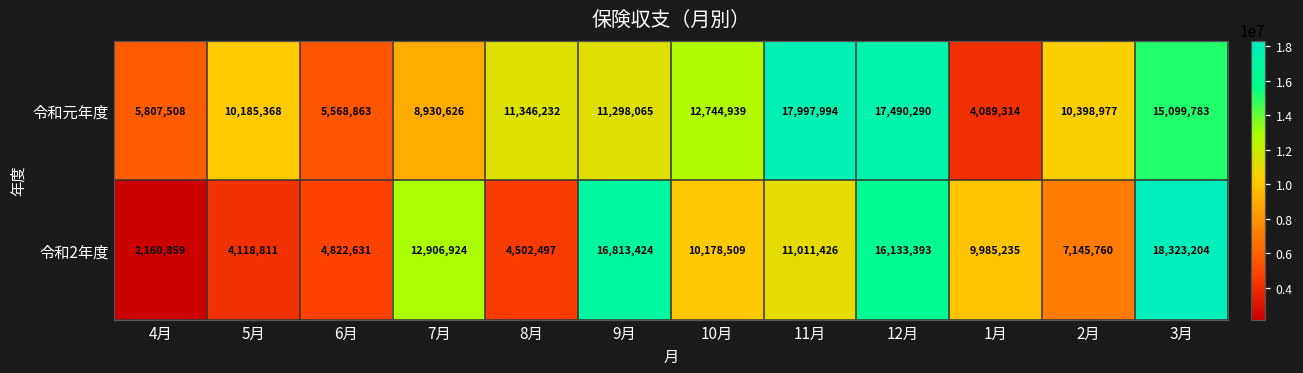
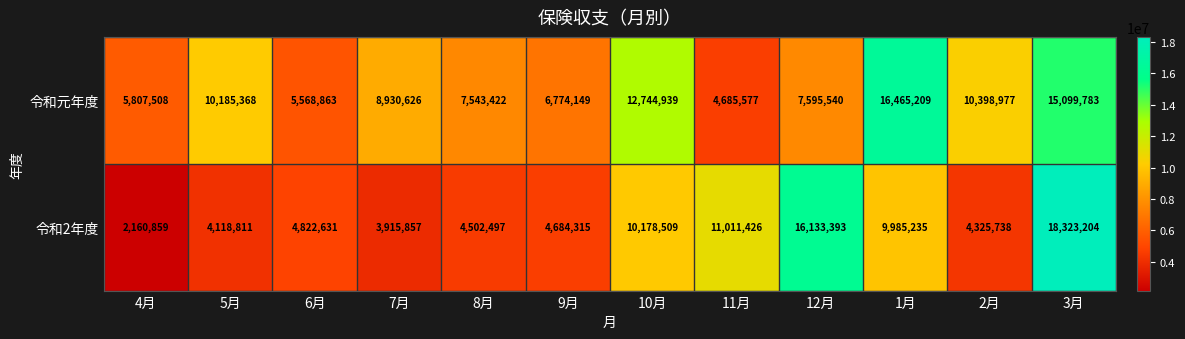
令和元年度, 8月: 11,346,232 -> 7,543,422
令和元年度, 9月: 11,298,065 -> 6,774,149
令和元年度, 11月: 17,997,994 -> 4,685,577
令和元年度, 12月: 17,490,290 -> 7,595,540
令和元年度, 1月: 4,089,314 -> 16,465,209
令和2年度, 7月: 12,906,924 -> 3,915,857
令和2年度, 9月: 16,813,424 -> 4,684,315
令和2年度, 2月: 7,145,760 -> 4,325,738
